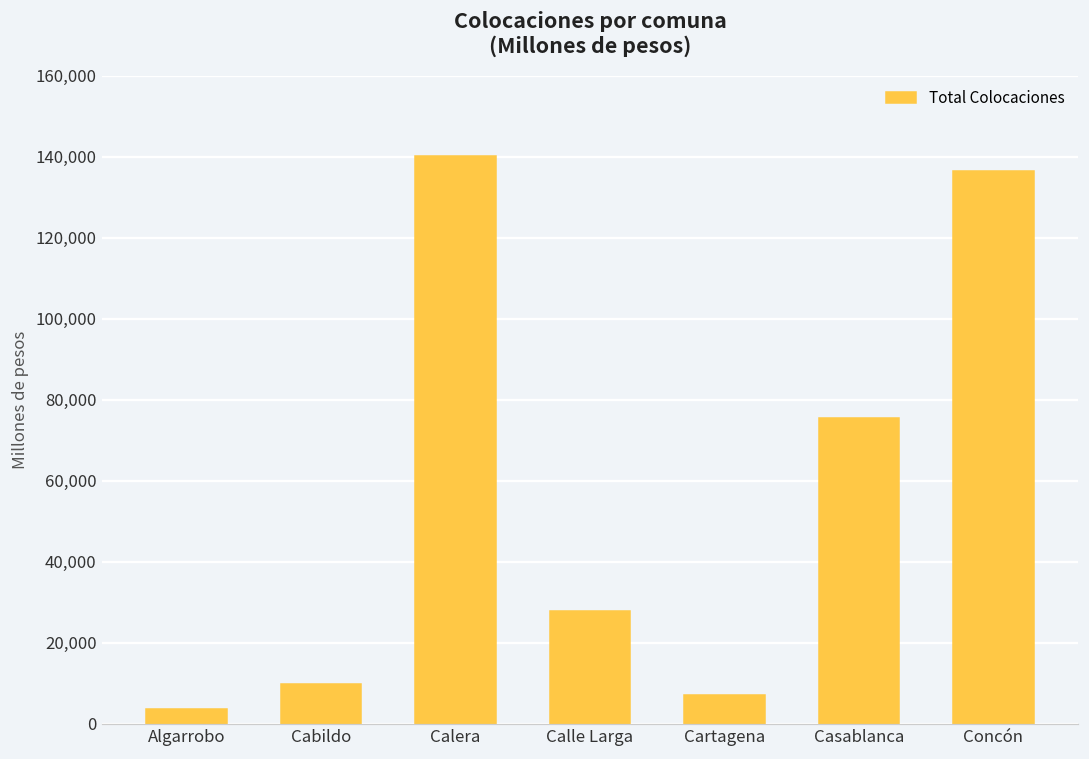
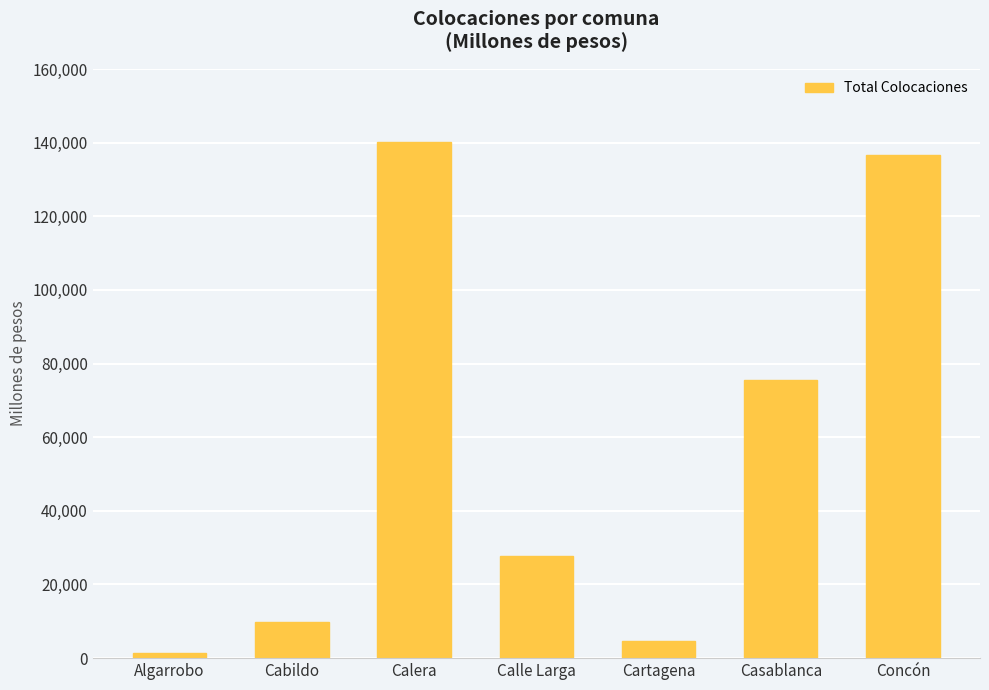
Algarrobo: 4,000 -> 1,000
Cartagena: 7,000 -> 5,000
